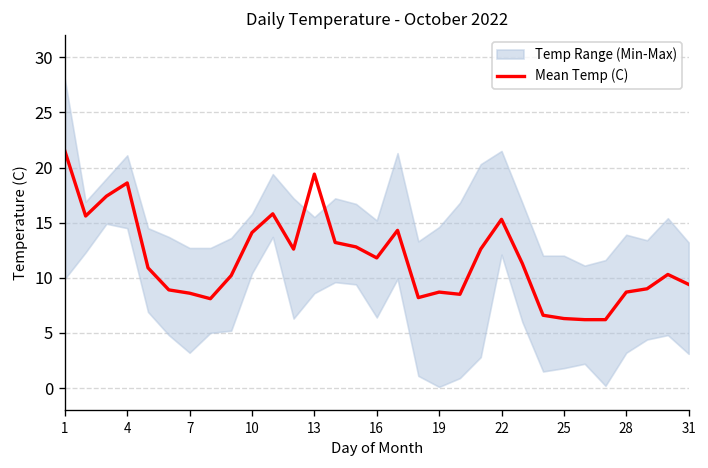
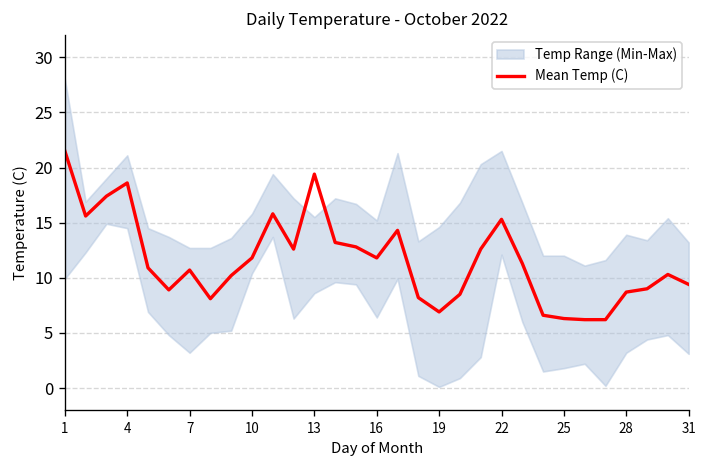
Mean Temp (C), 7: 9 -> 11
Mean Temp (C), 10: 14 -> 12
Mean Temp (C), 19: 9 -> 7
